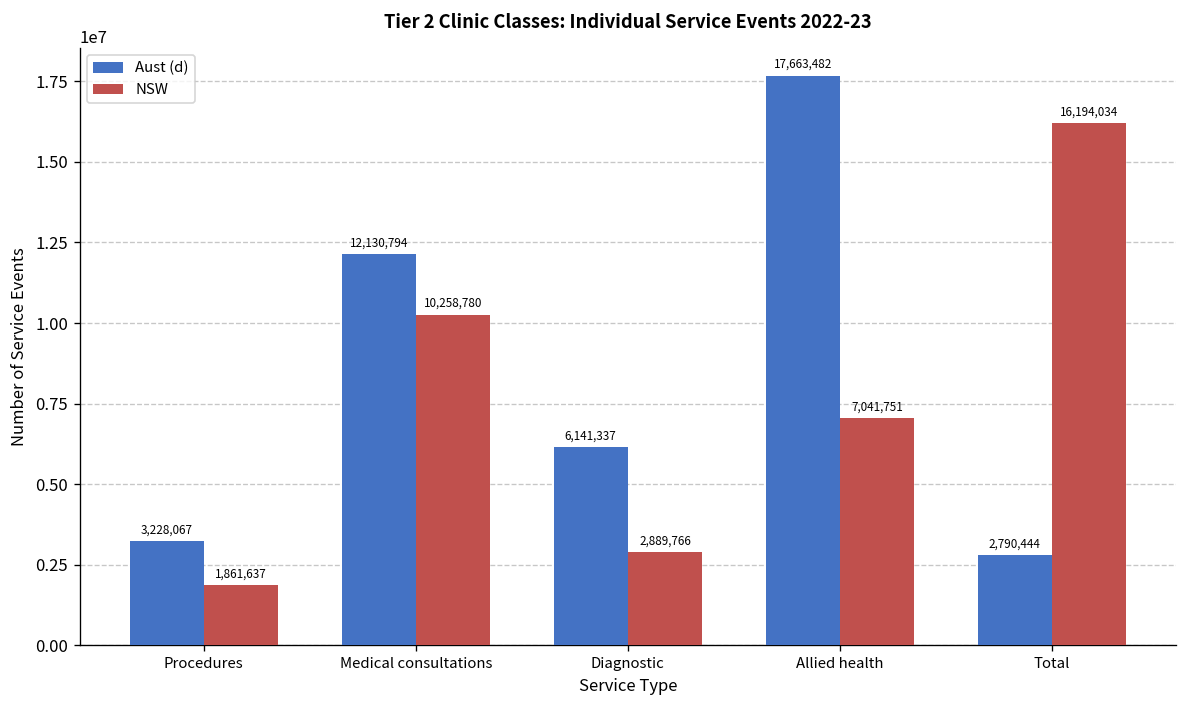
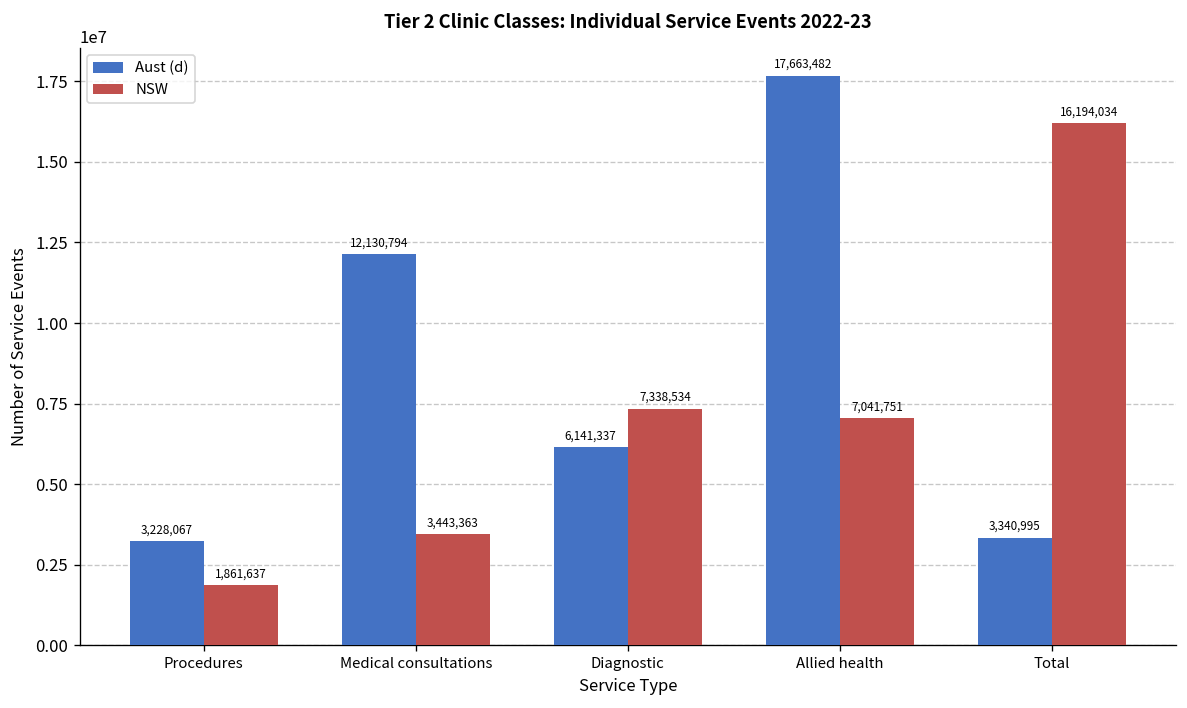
NSW, Medical consultations: 10,258,780 -> 3,443,363
NSW, Diagnostic: 2,889,766 -> 7,338,534
Aust (d), Total: 2,790,444 -> 3,340,995
